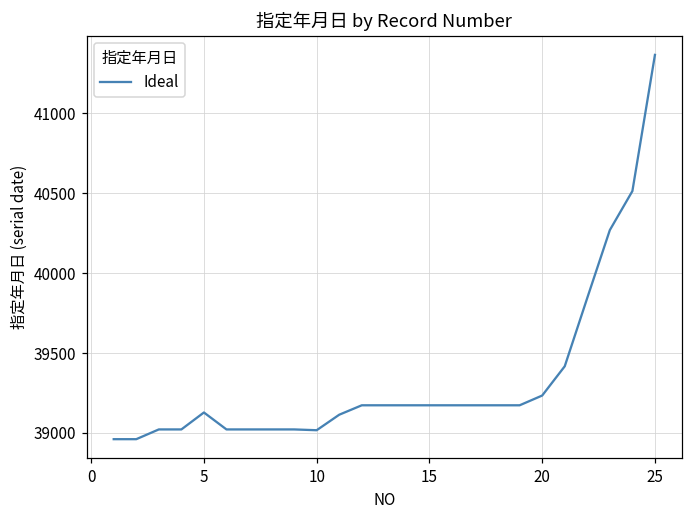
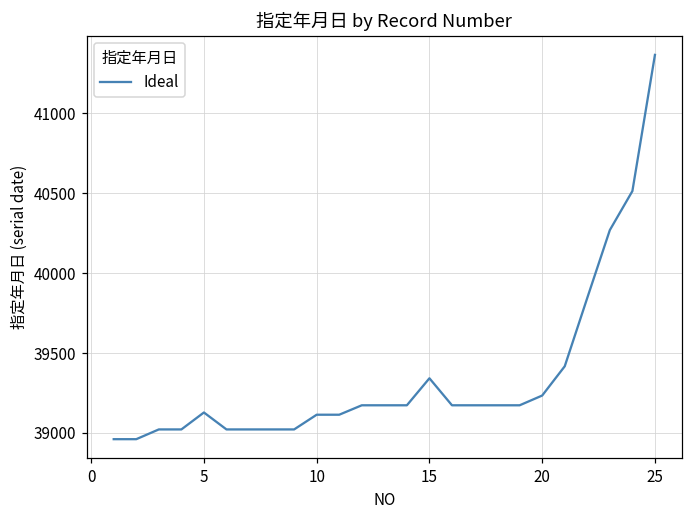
10: 39020 -> 39110
15: 39170 -> 39340
